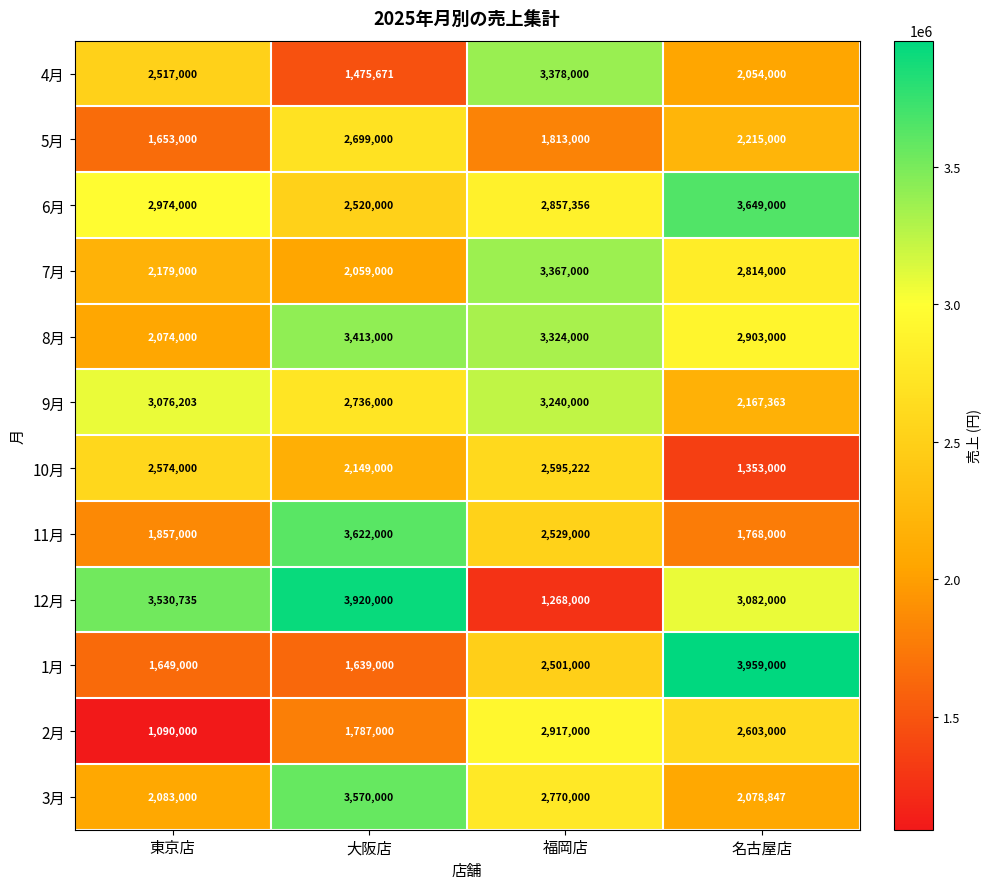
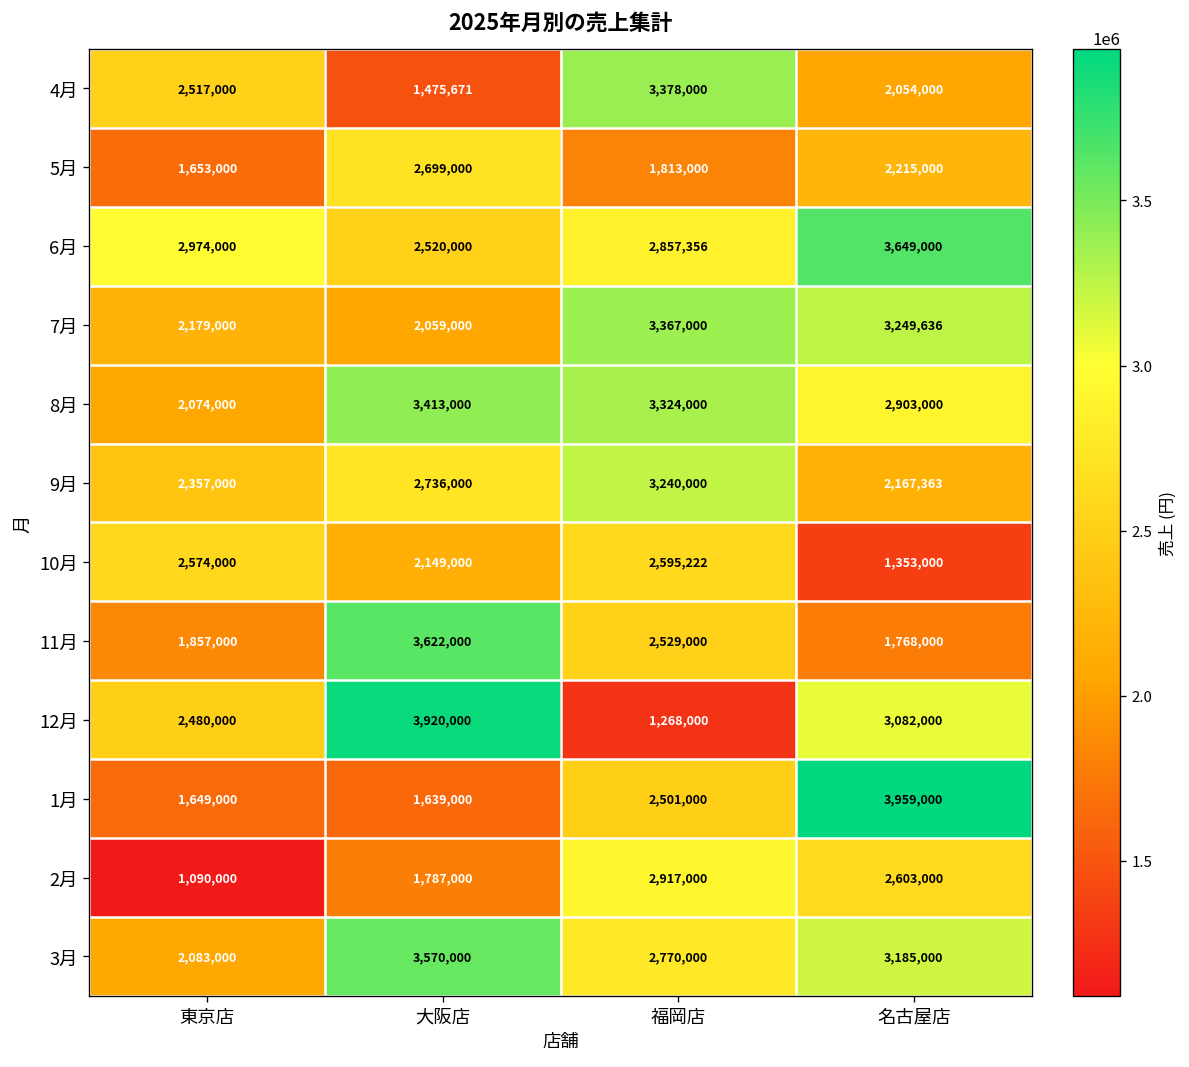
7月, 名古屋店: 2,814,000 -> 3,249,636
9月, 東京店: 3,076,203 -> 2,357,000
12月, 東京店: 3,530,735 -> 2,480,000
3月, 名古屋店: 2,078,847 -> 3,185,000
